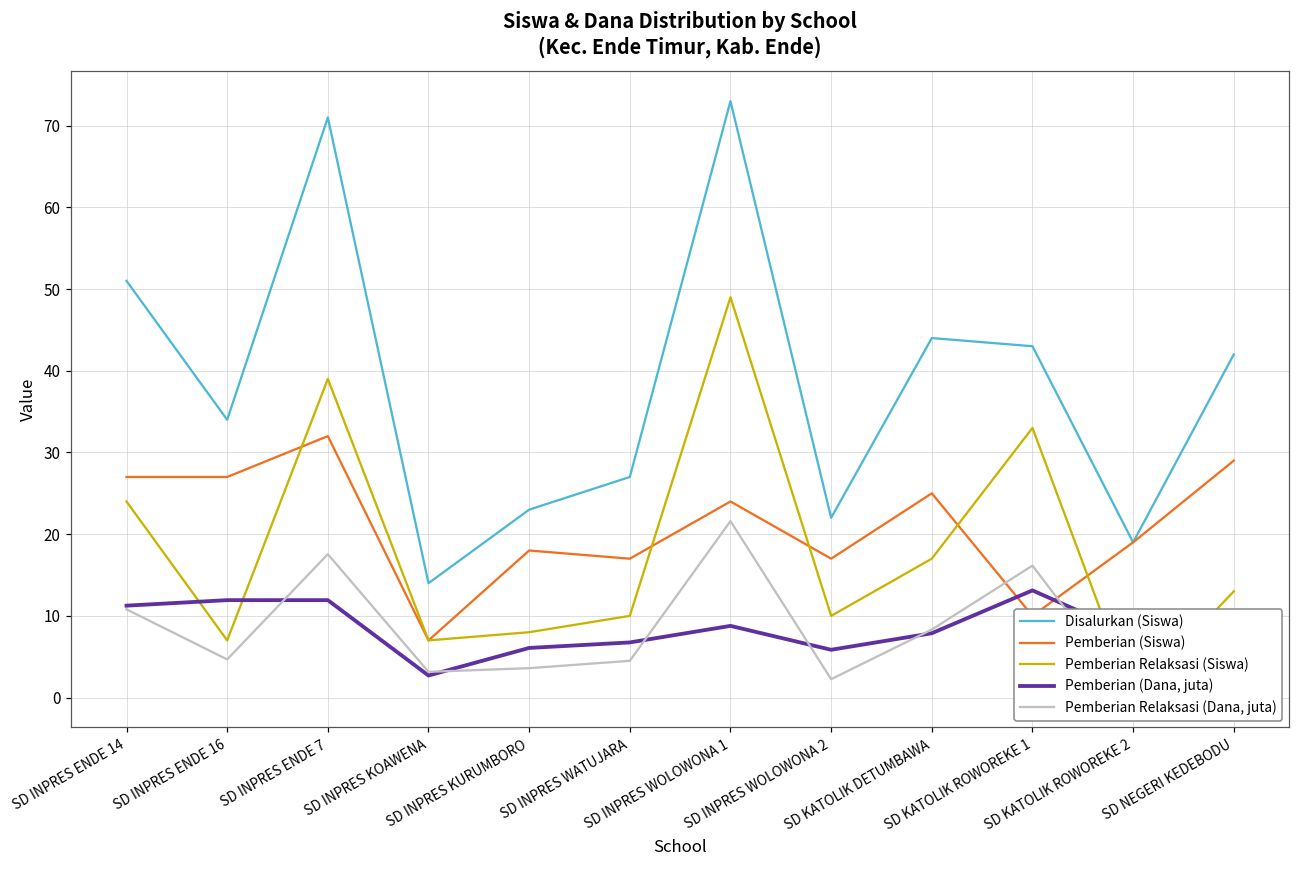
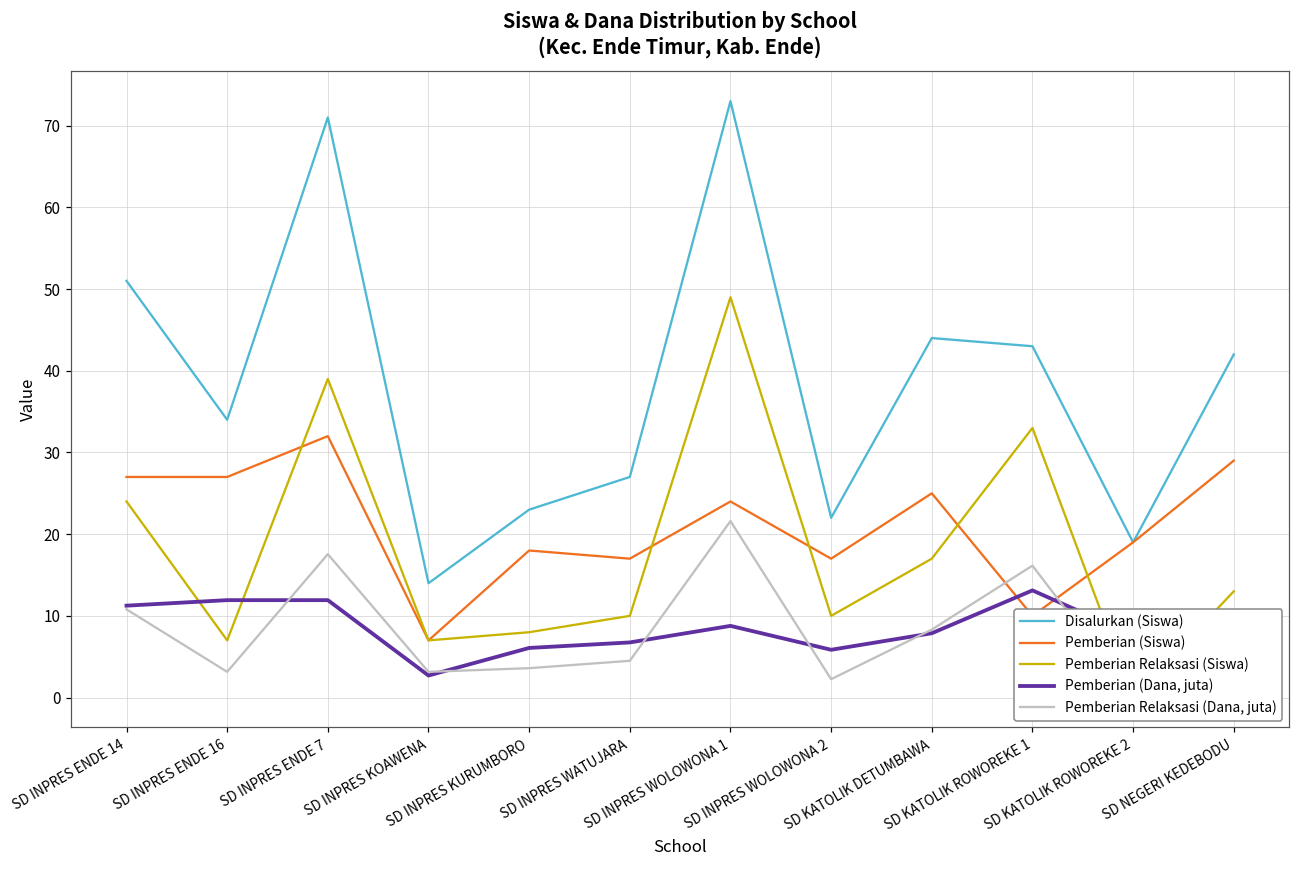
Pemberian Relaksasi (Dana, juta), SD INPRES ENDE 16: 5 -> 3
